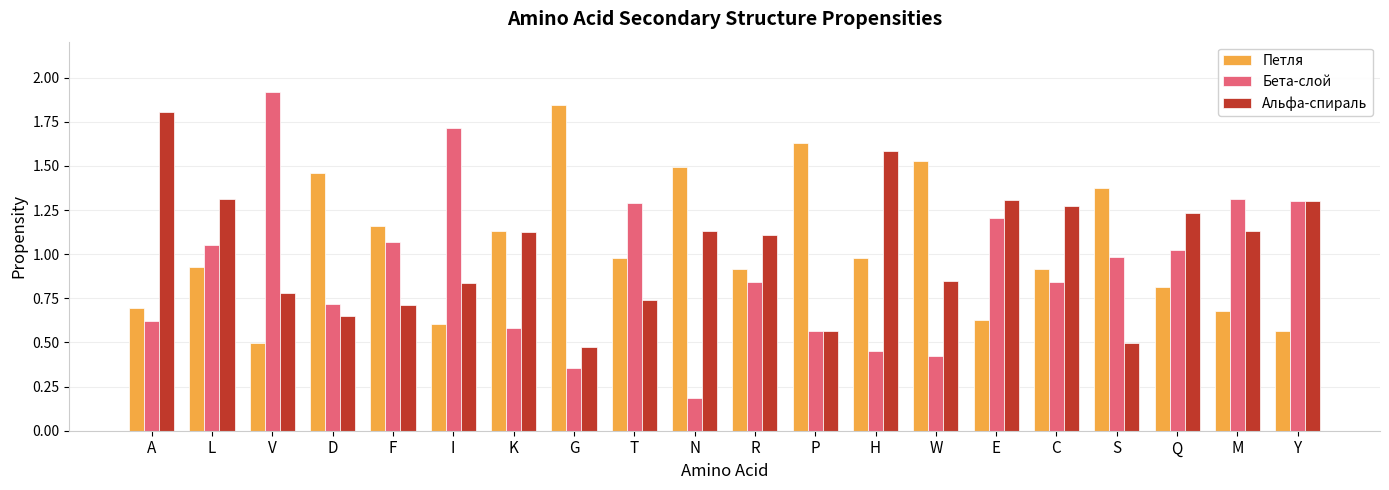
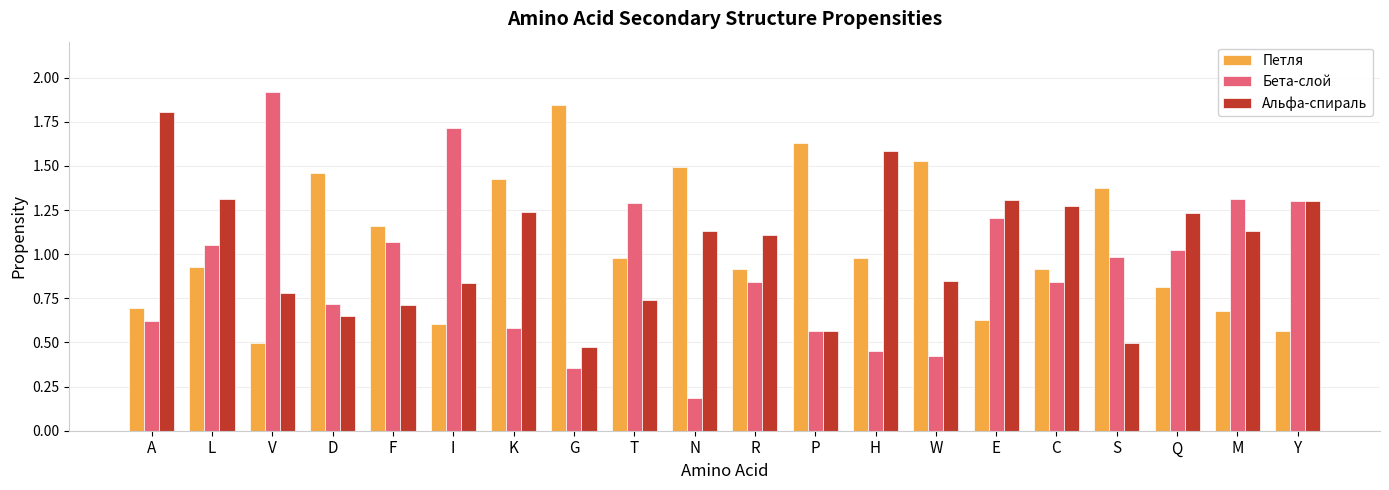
Петля, K: 1.13 -> 1.43
Альфа-спираль, K: 1.12 -> 1.24
